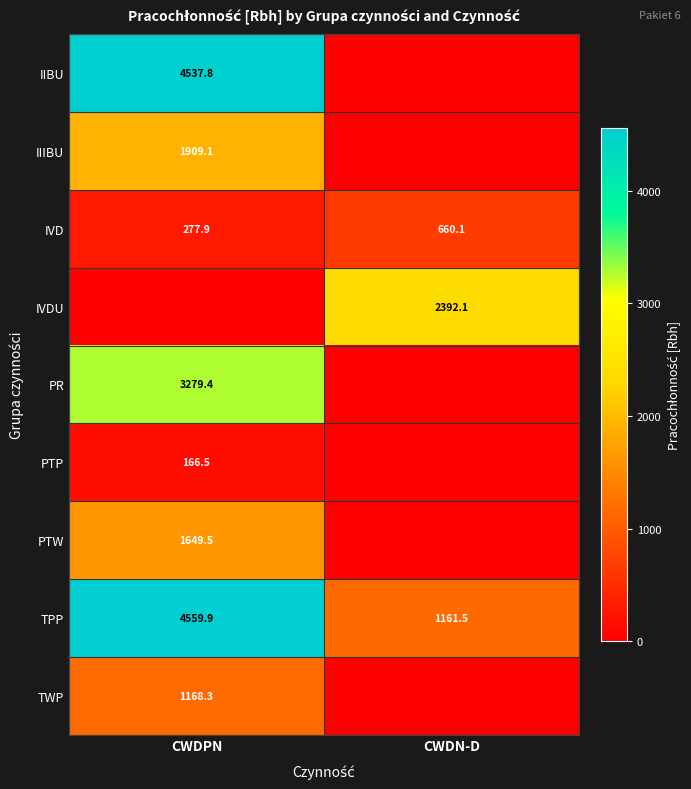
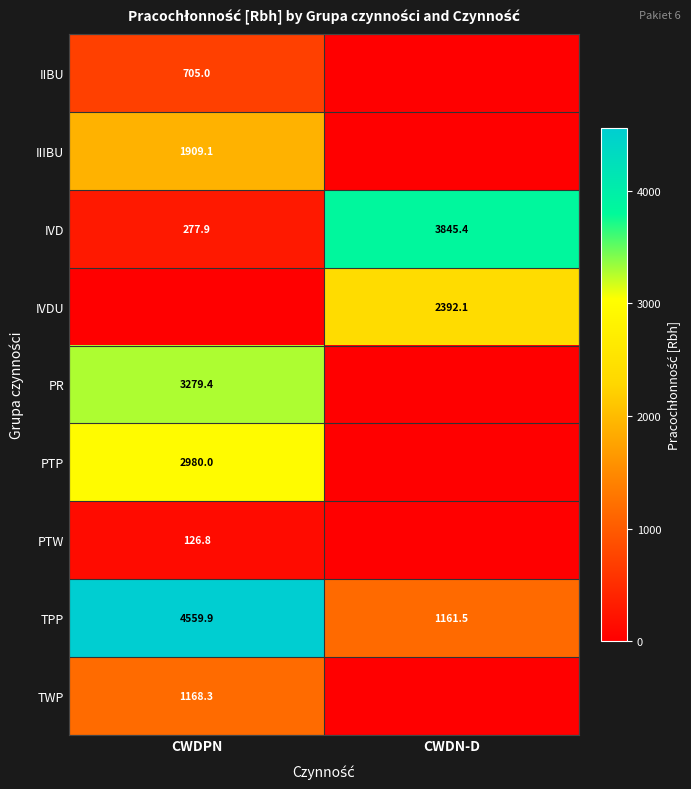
IIBU, CWDPN: 4537.8 -> 705.0
IVD, CWDN-D: 660.1 -> 3845.4
PTP, CWDPN: 166.5 -> 2980.0
PTW, CWDPN: 1649.5 -> 126.8
